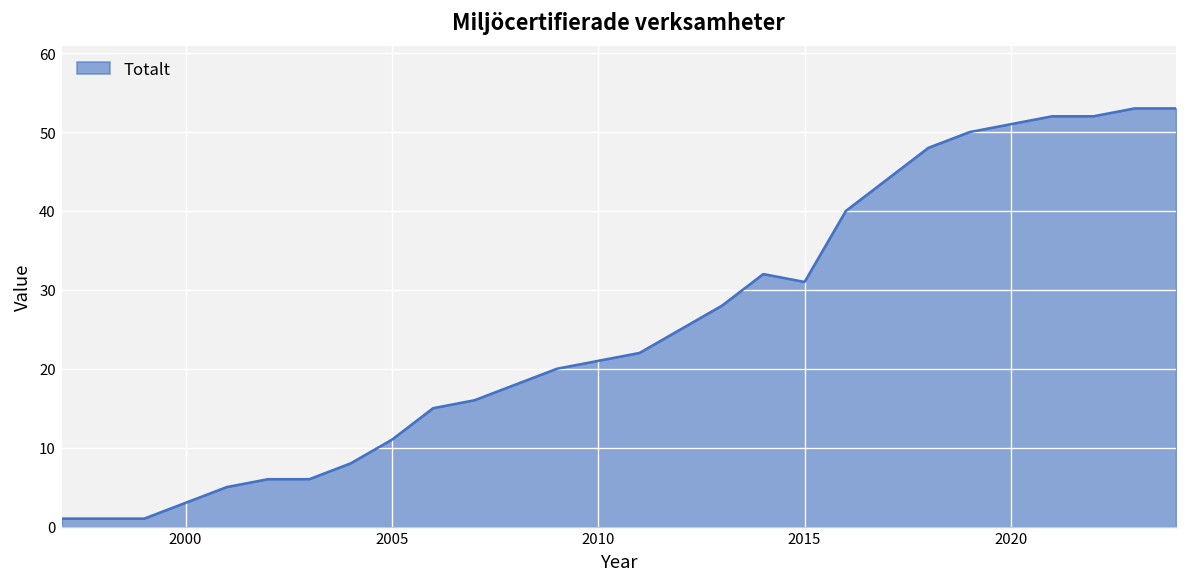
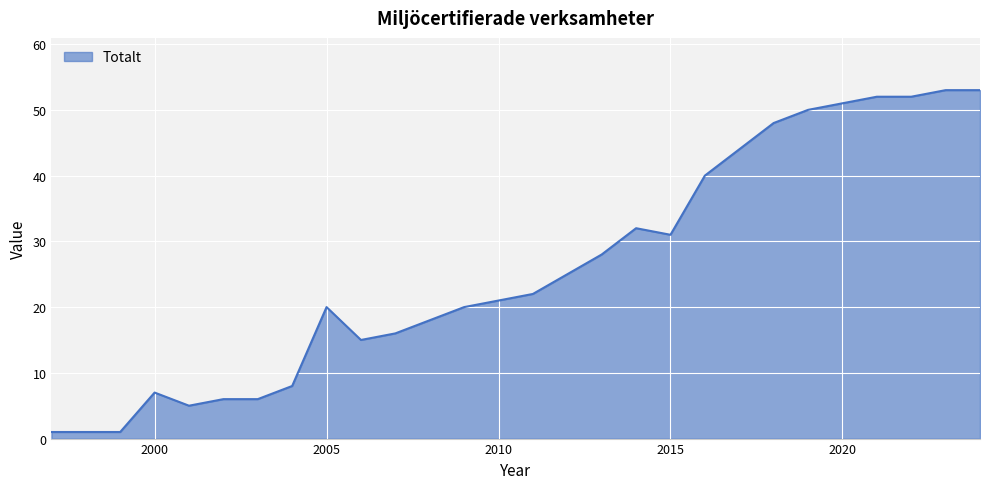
2000: 3 -> 7
2005: 11 -> 20
